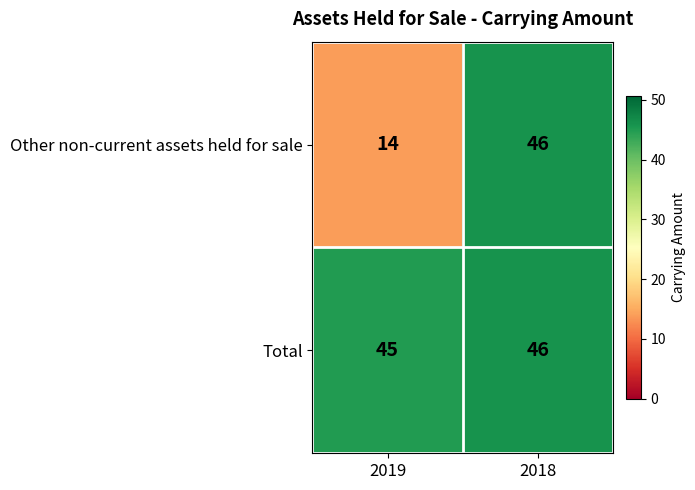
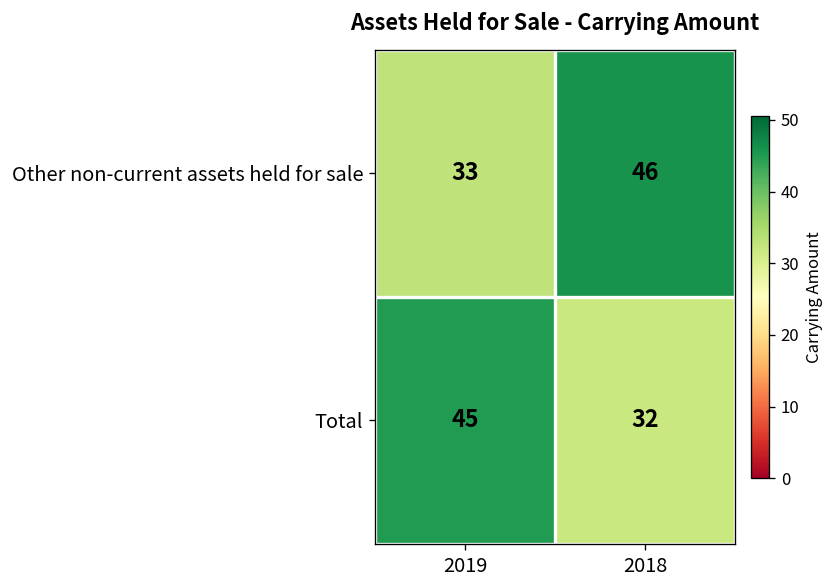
Other non-current assets held for sale, 2019: 14 -> 33
Total, 2018: 46 -> 32
